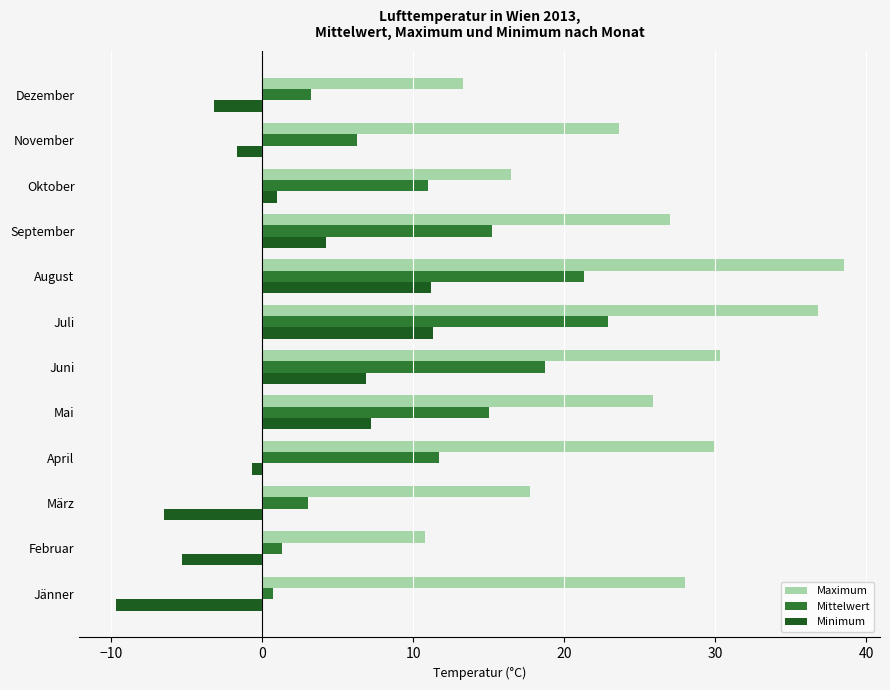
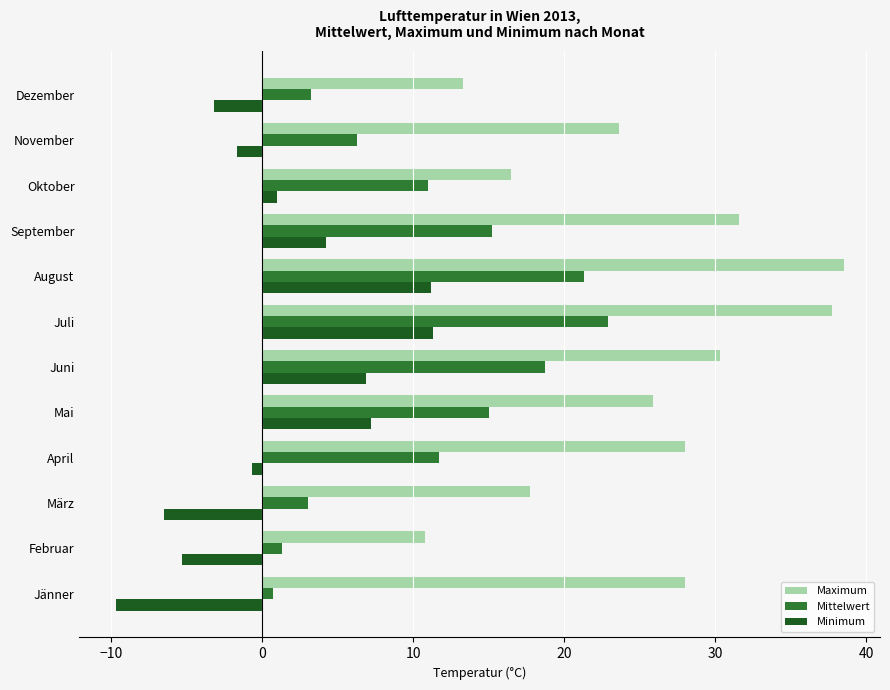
Maximum, September: 27.0 -> 31.6
Maximum, Juli: 36.8 -> 37.7
Maximum, April: 29.9 -> 28.0
